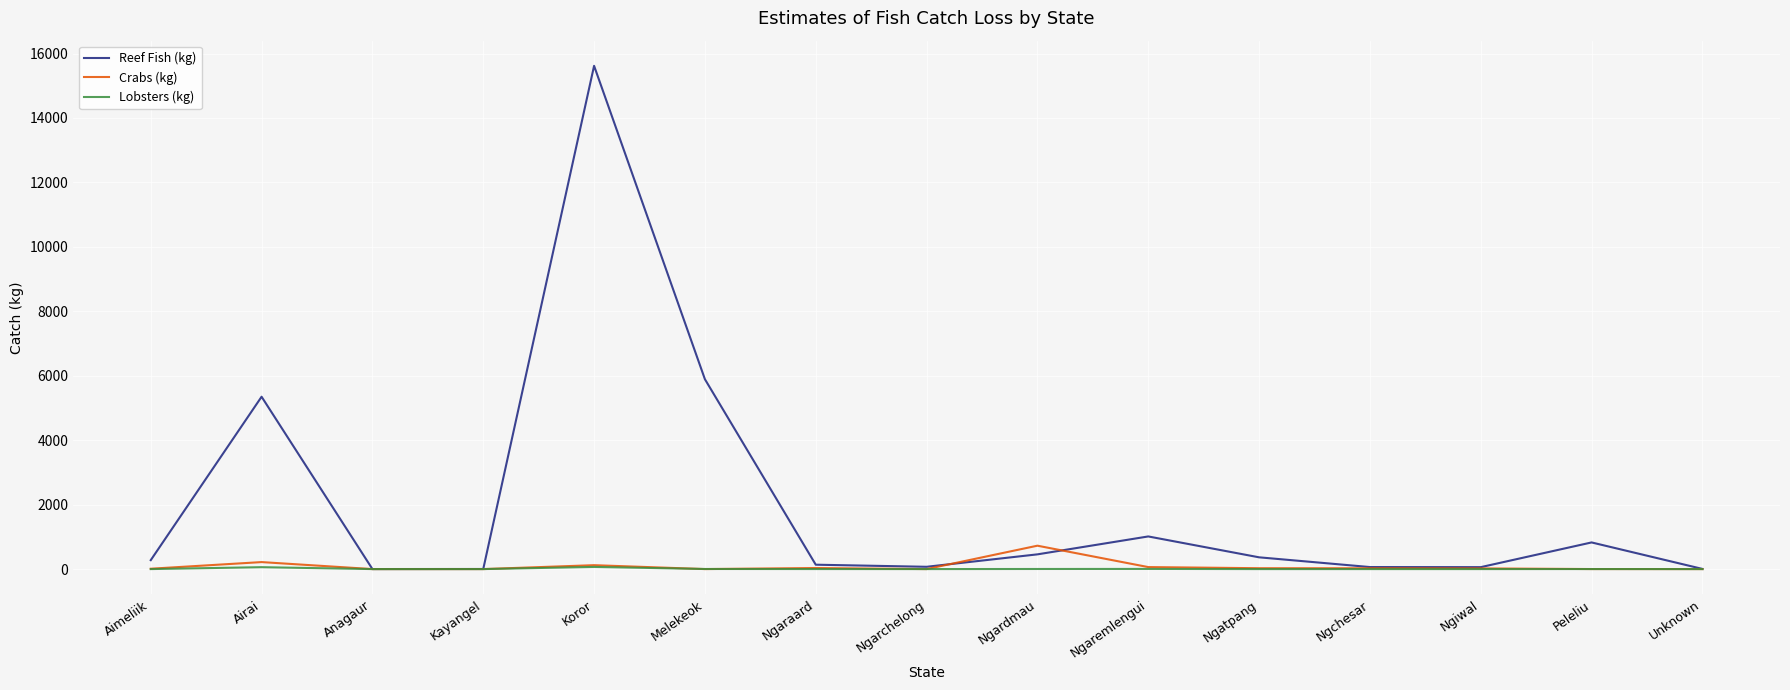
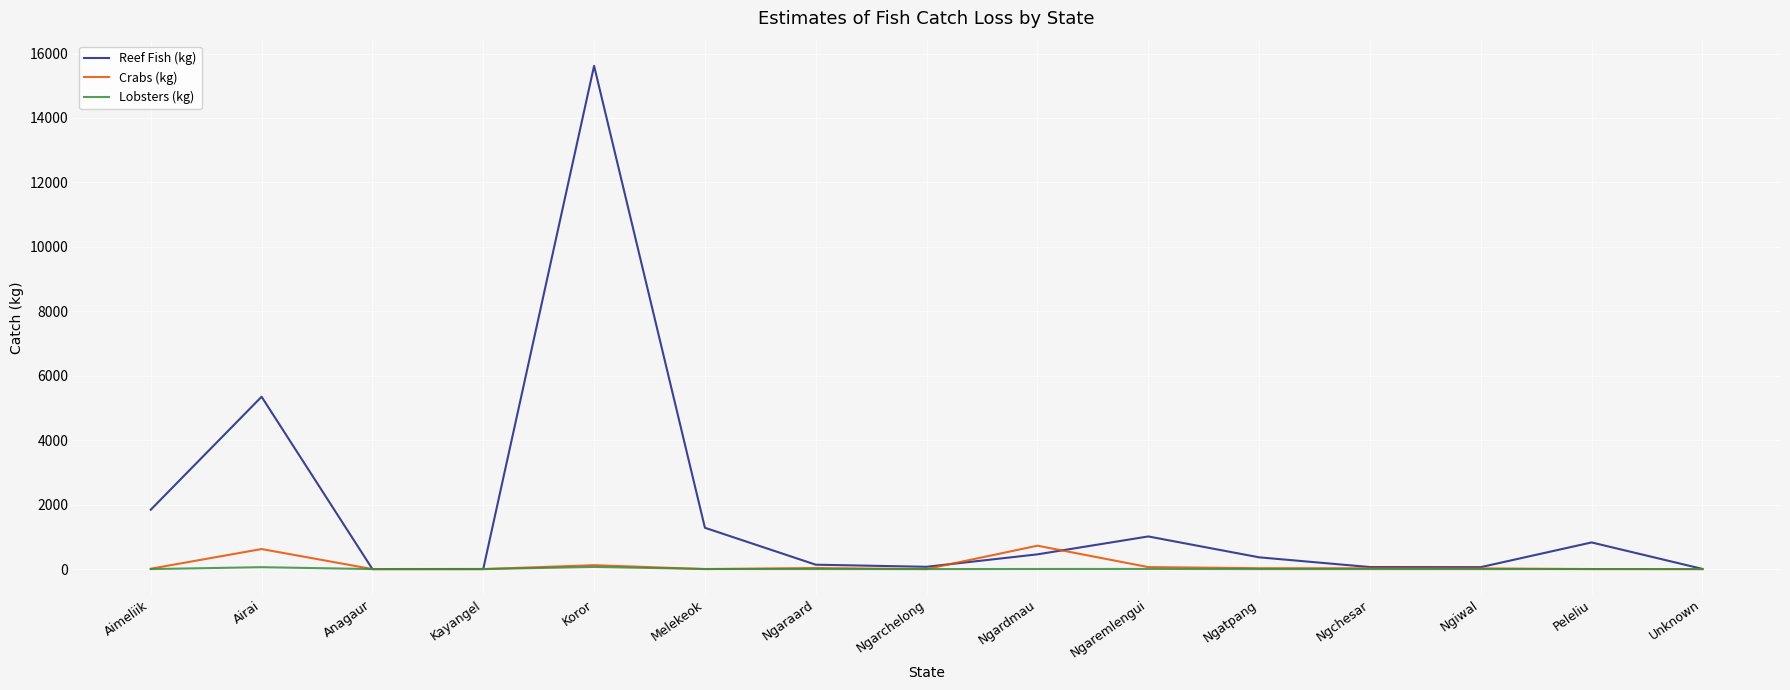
Reef Fish (kg), Aimeliik: 300 -> 1800
Crabs (kg), Airai: 200 -> 600
Reef Fish (kg), Melekeok: 5900 -> 1300
